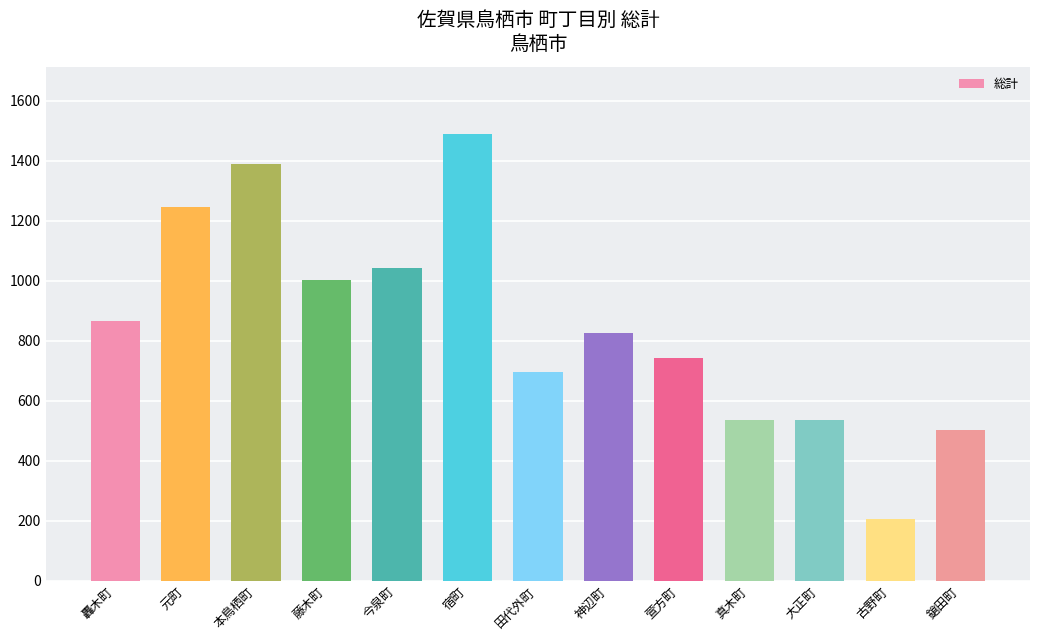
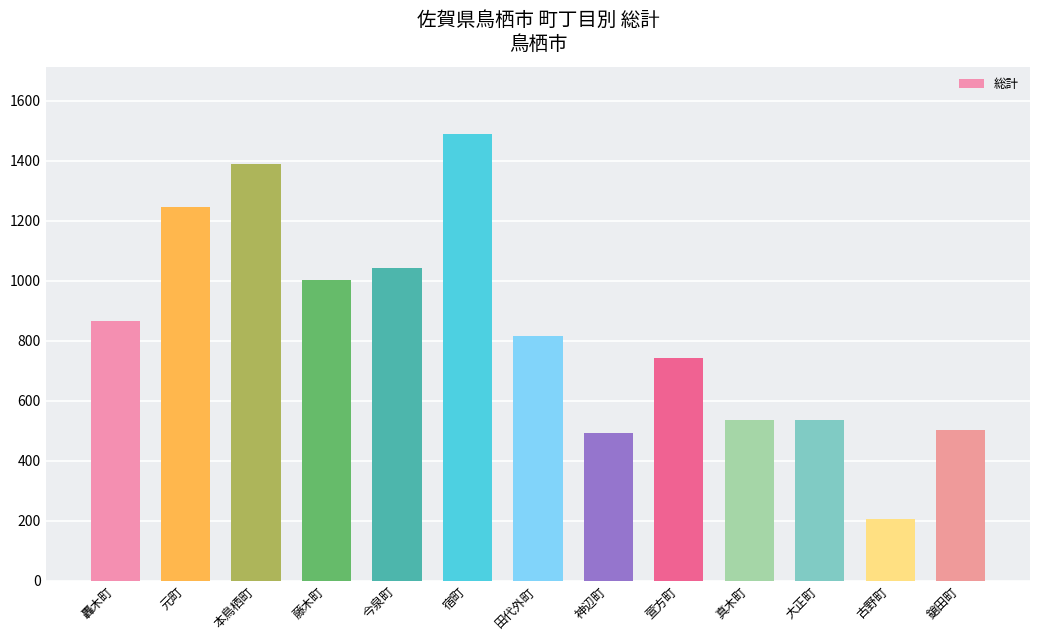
田代外町: 700 -> 820
神辺町: 830 -> 490
